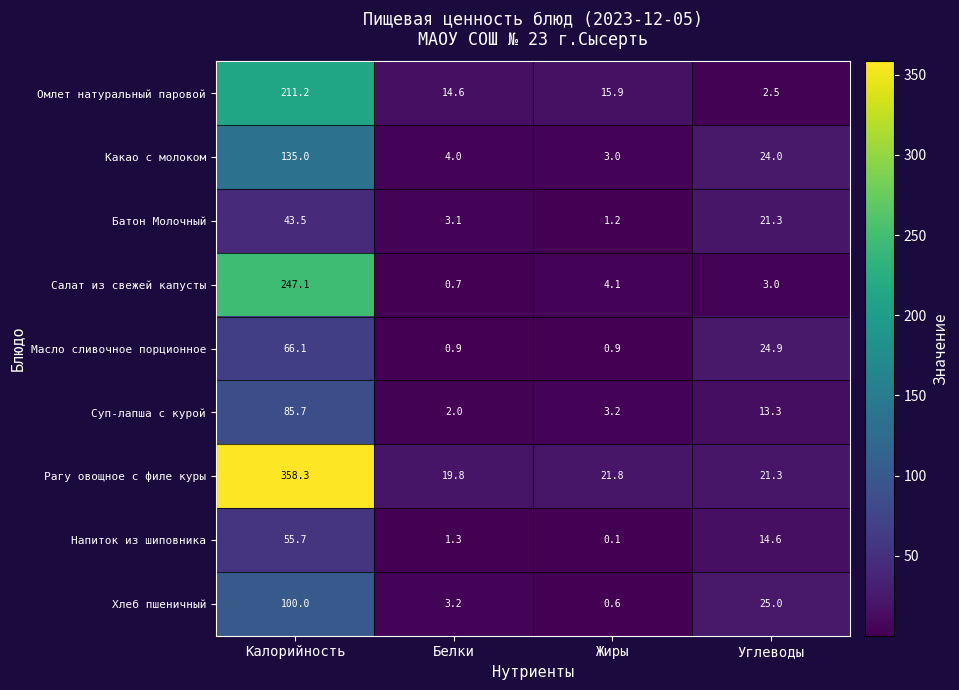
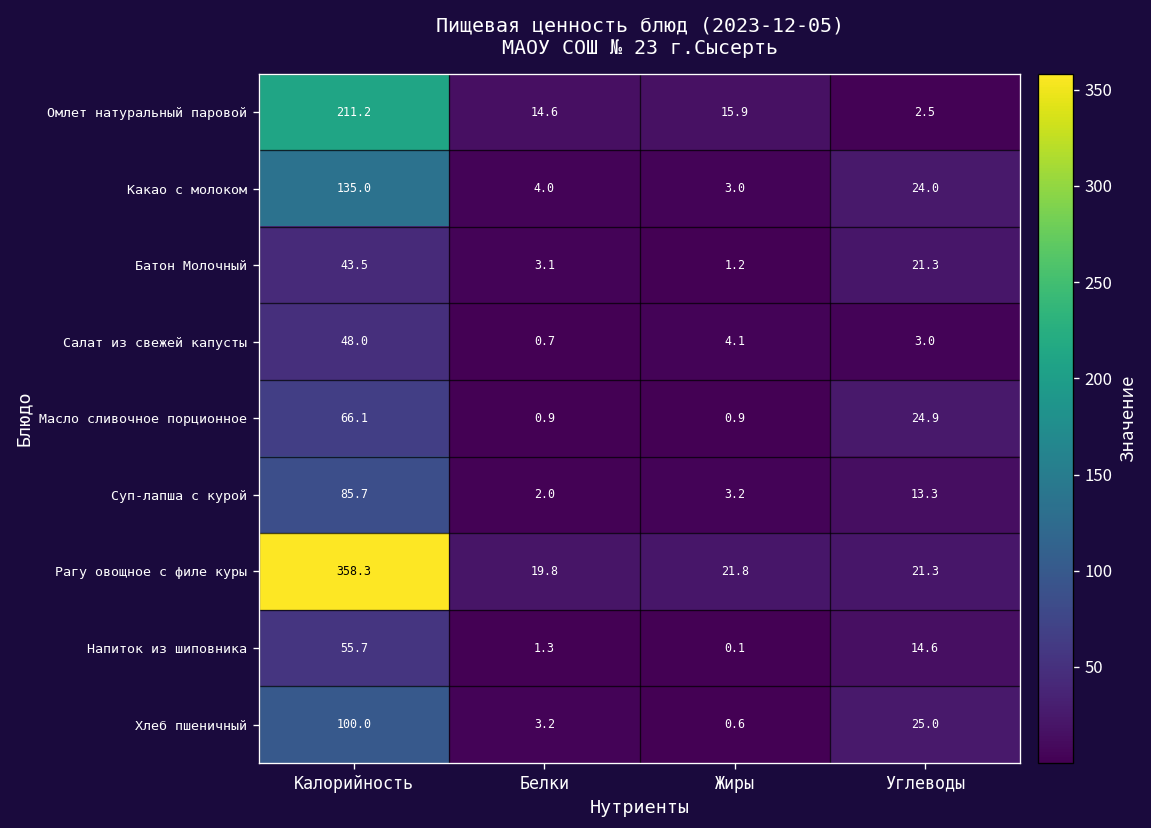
Салат из свежей капусты, Калорийность: 247.1 -> 48.0
